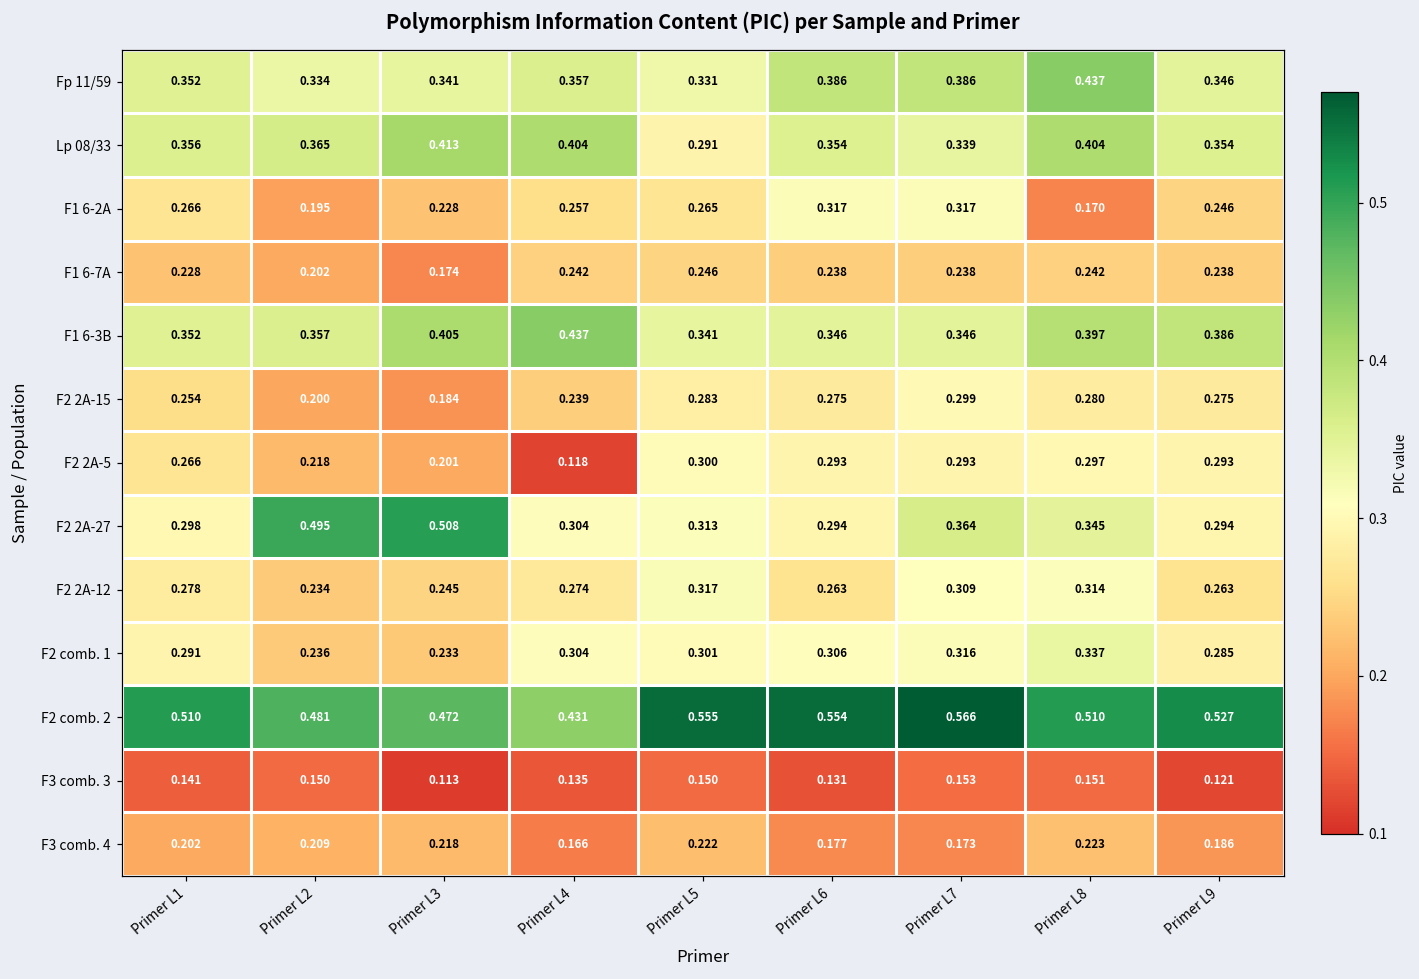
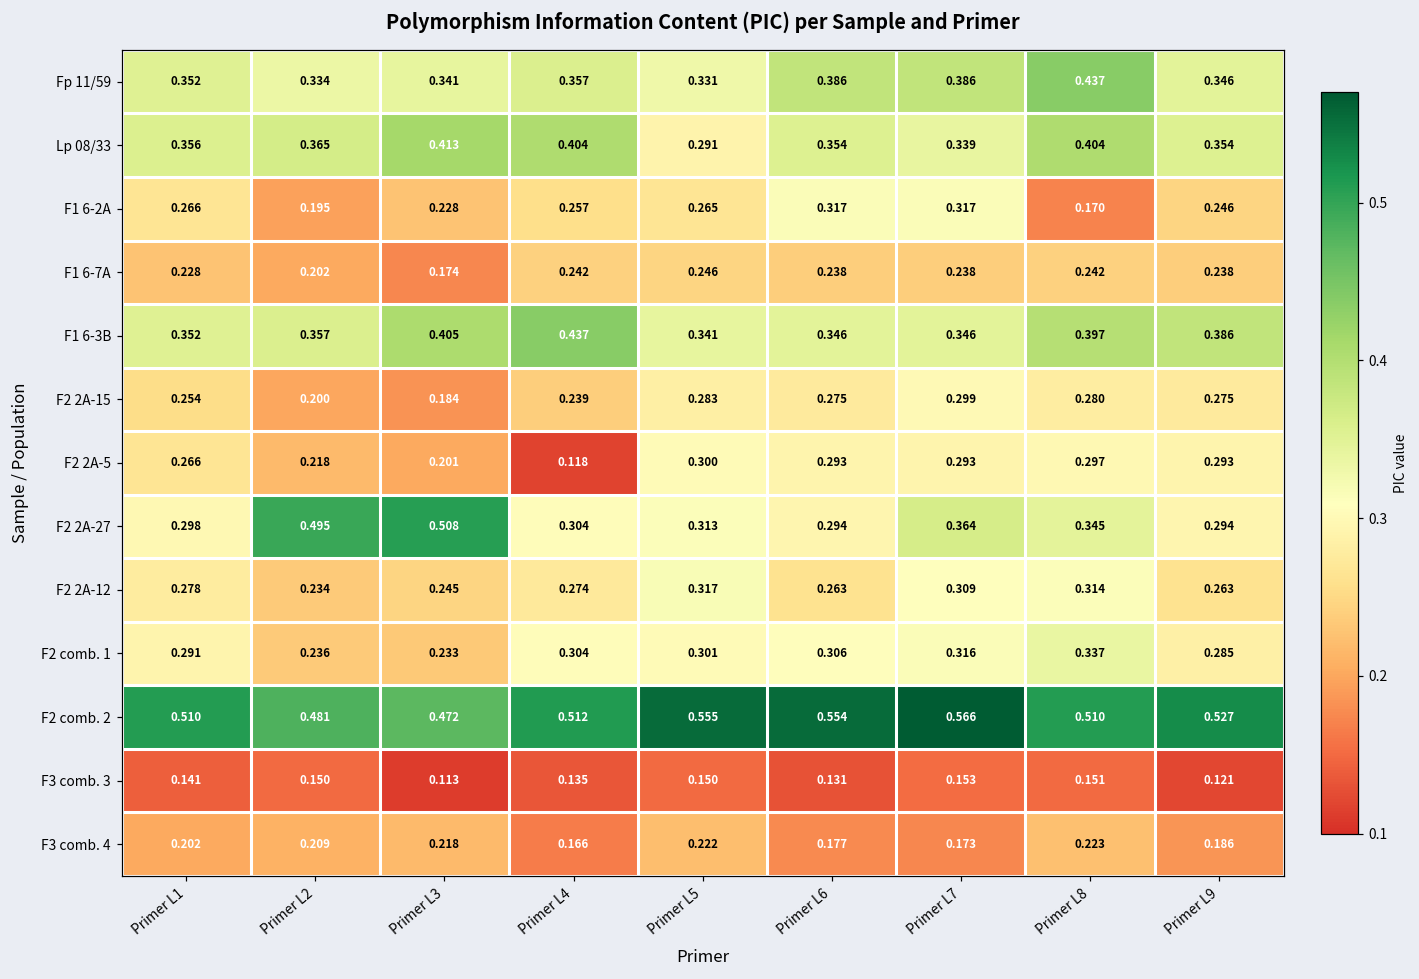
F2 comb. 2, Primer L4: 0.431 -> 0.512
